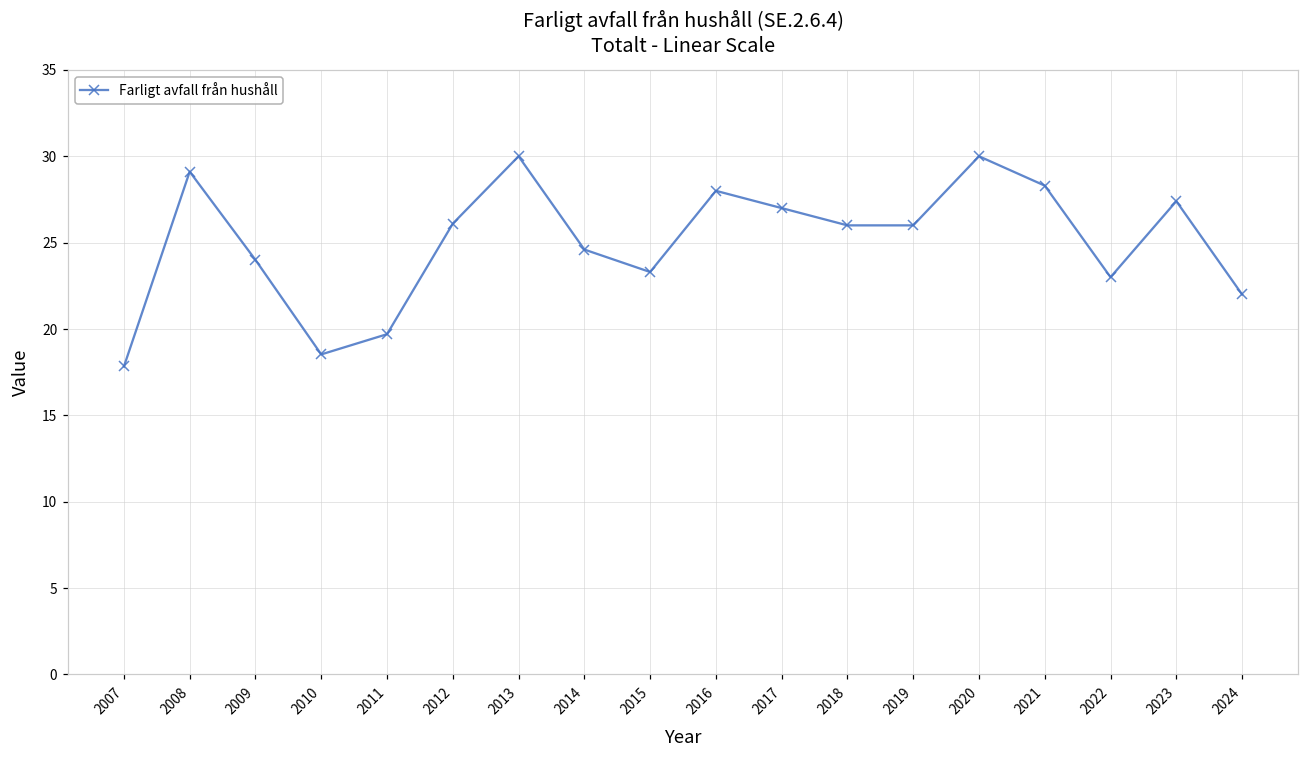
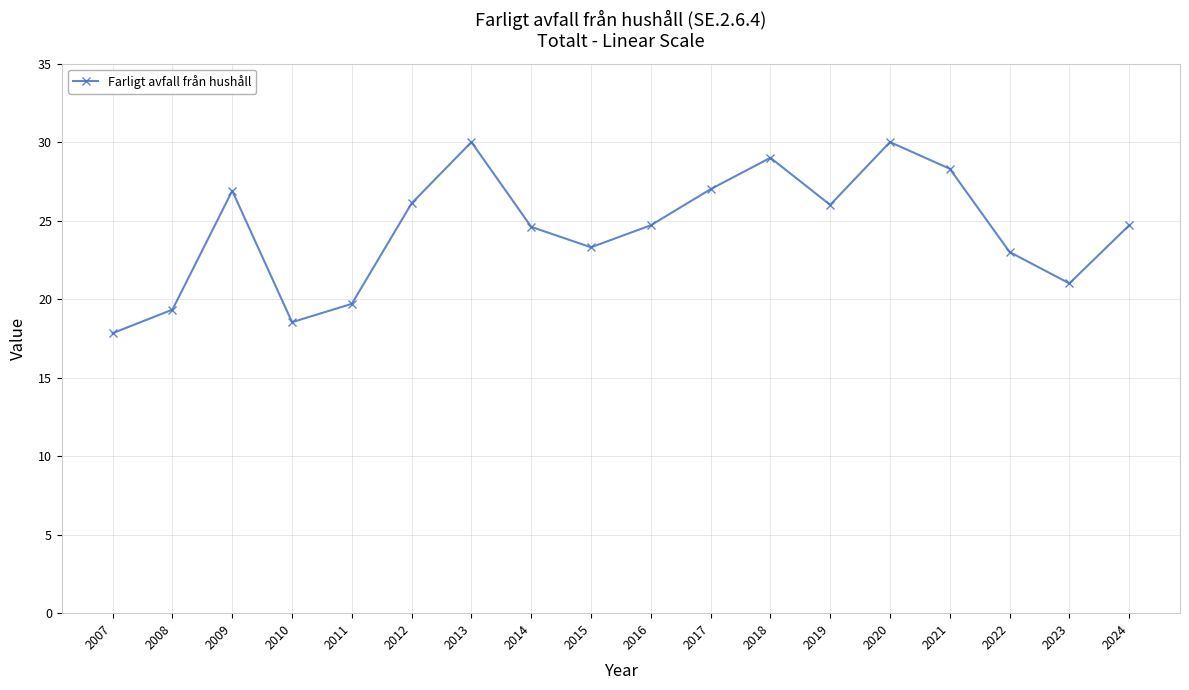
2008: 29.1 -> 19.3
2009: 24.0 -> 26.9
2016: 28.0 -> 24.7
2018: 26 -> 29
2023: 27.4 -> 21.0
2024: 22.0 -> 24.7
